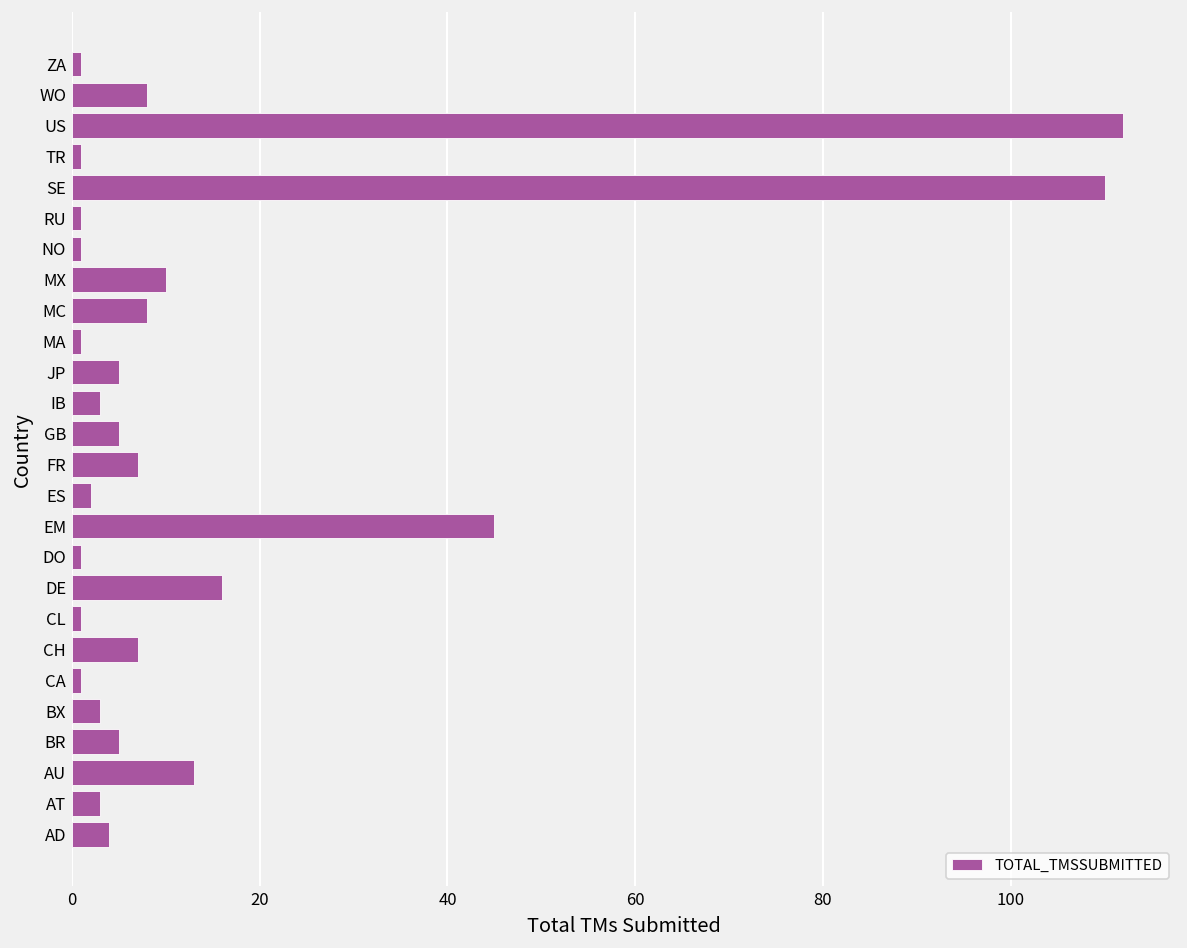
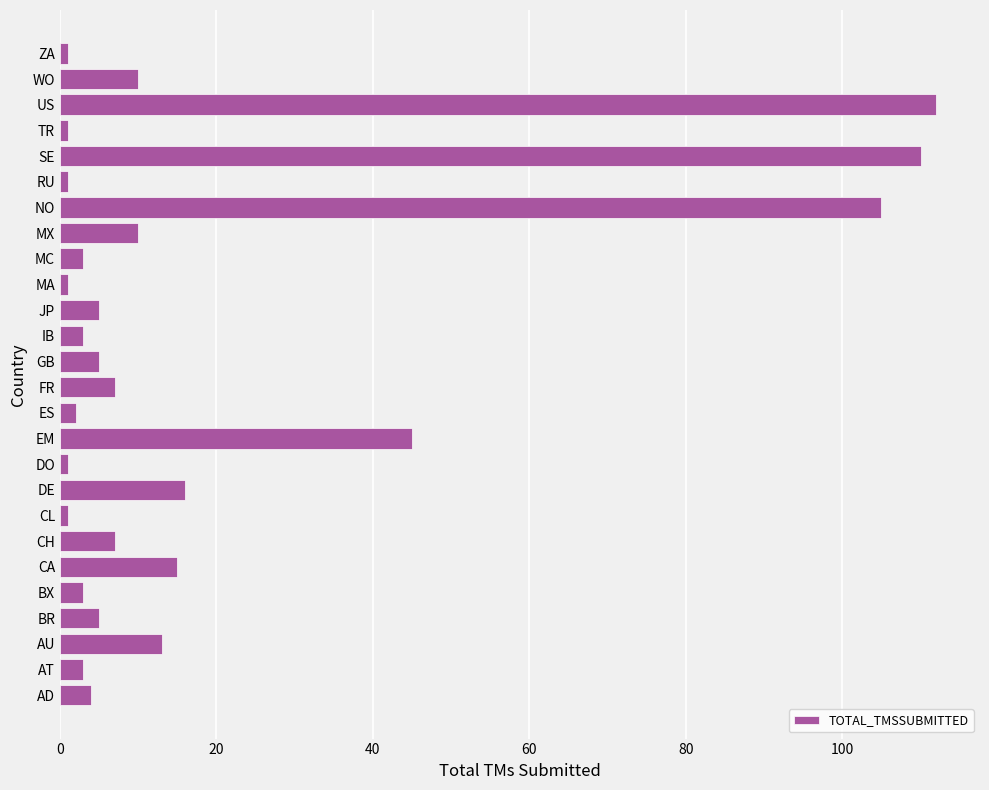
WO: 8 -> 10
NO: 1 -> 105
MC: 8 -> 3
CA: 1 -> 15
